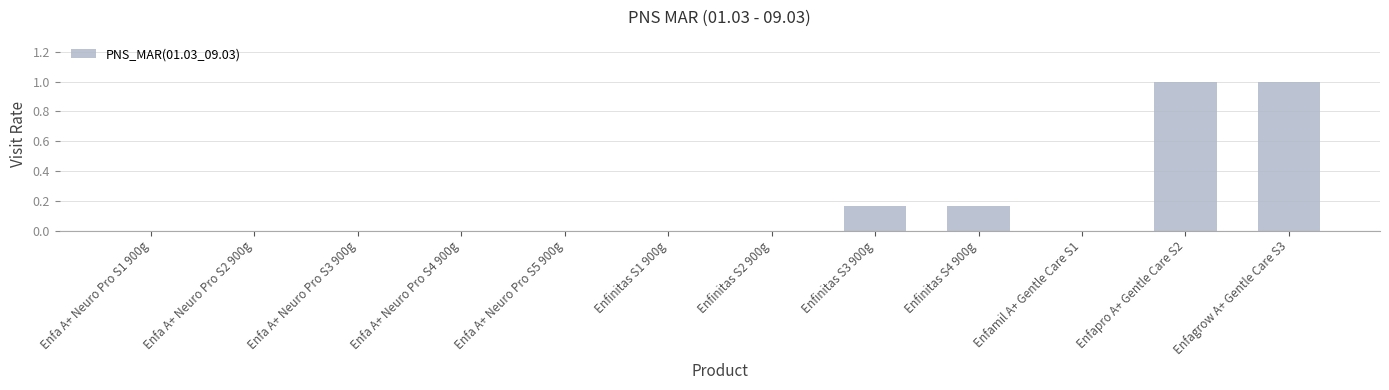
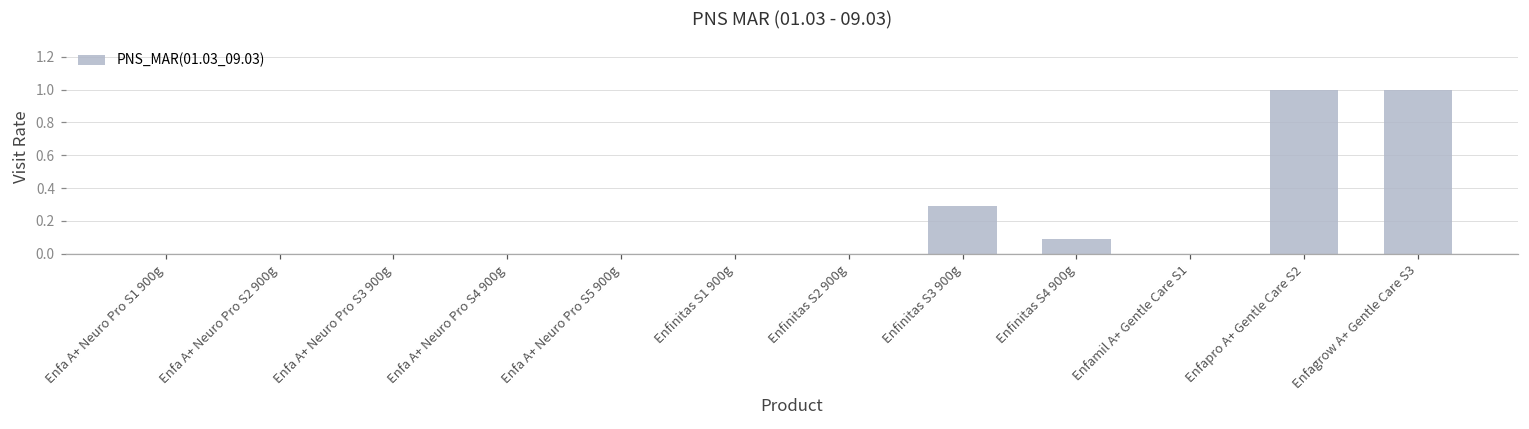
Enfinitas S3 900g: 0.17 -> 0.29
Enfinitas S4 900g: 0.17 -> 0.09
